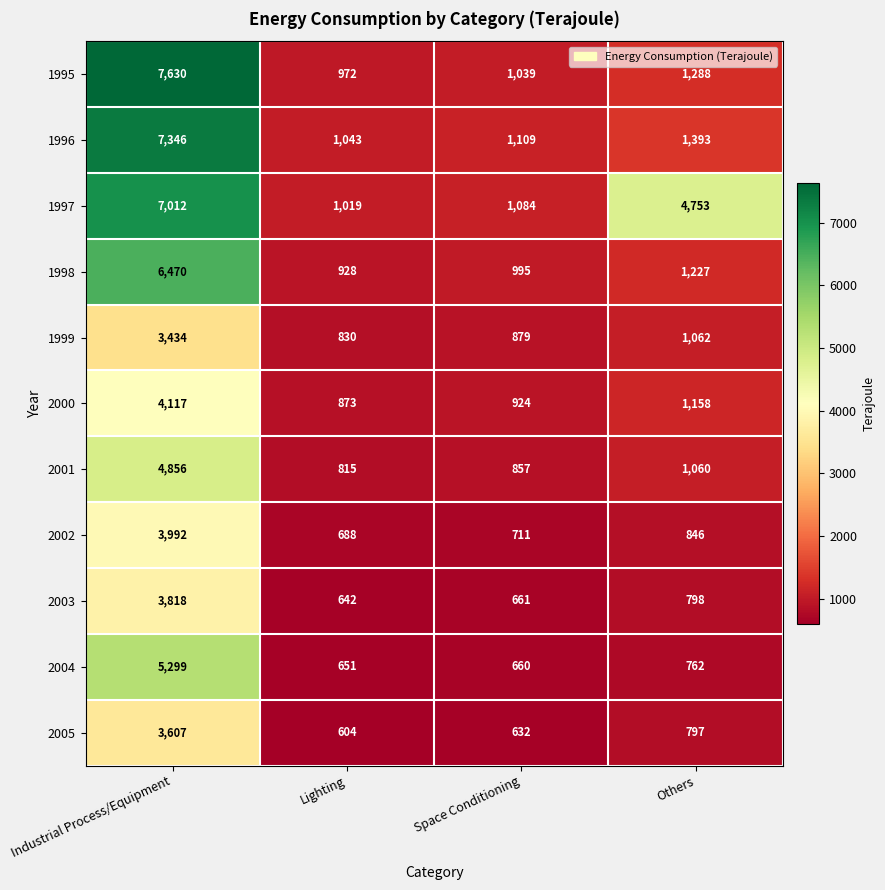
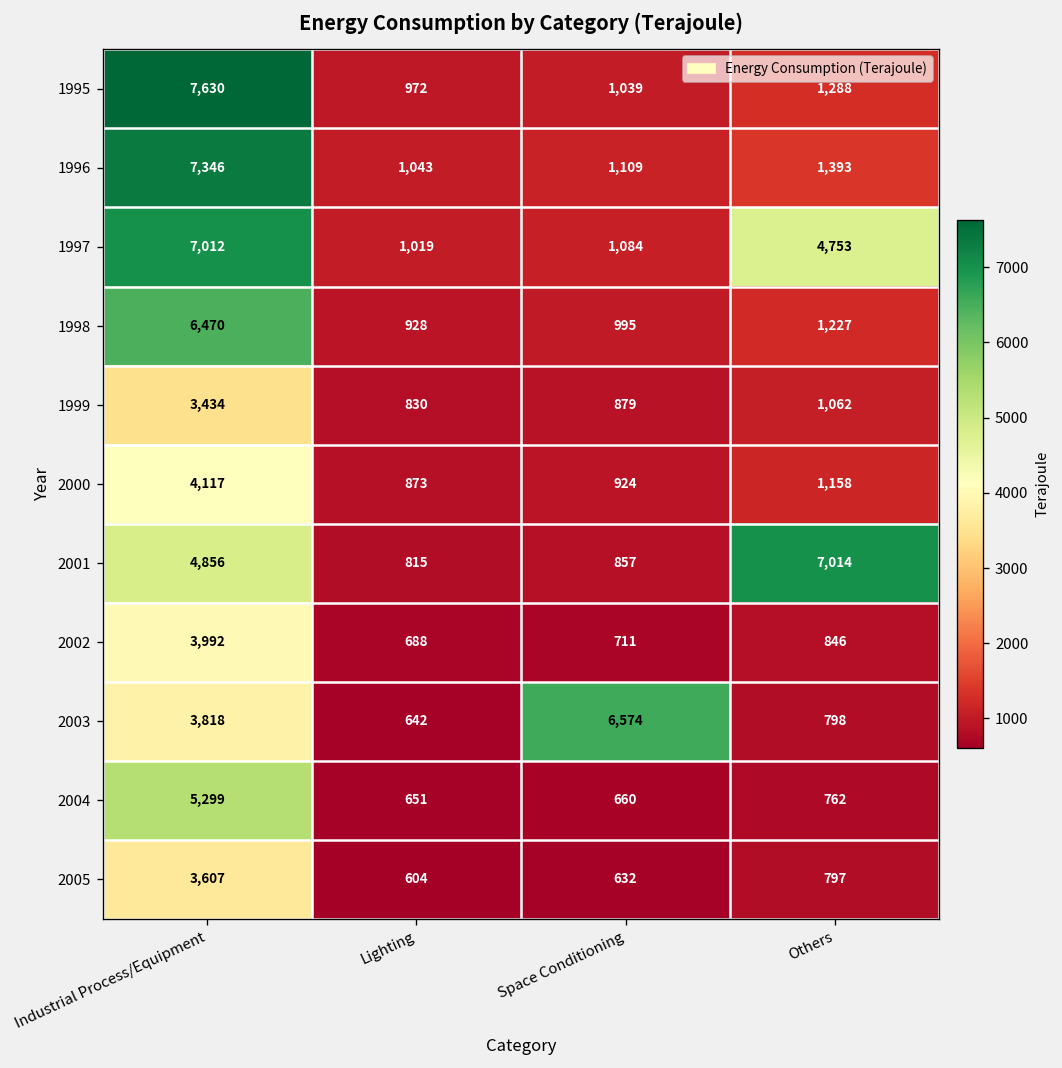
2001, Others: 1,060 -> 7,014
2003, Space Conditioning: 661 -> 6,574
